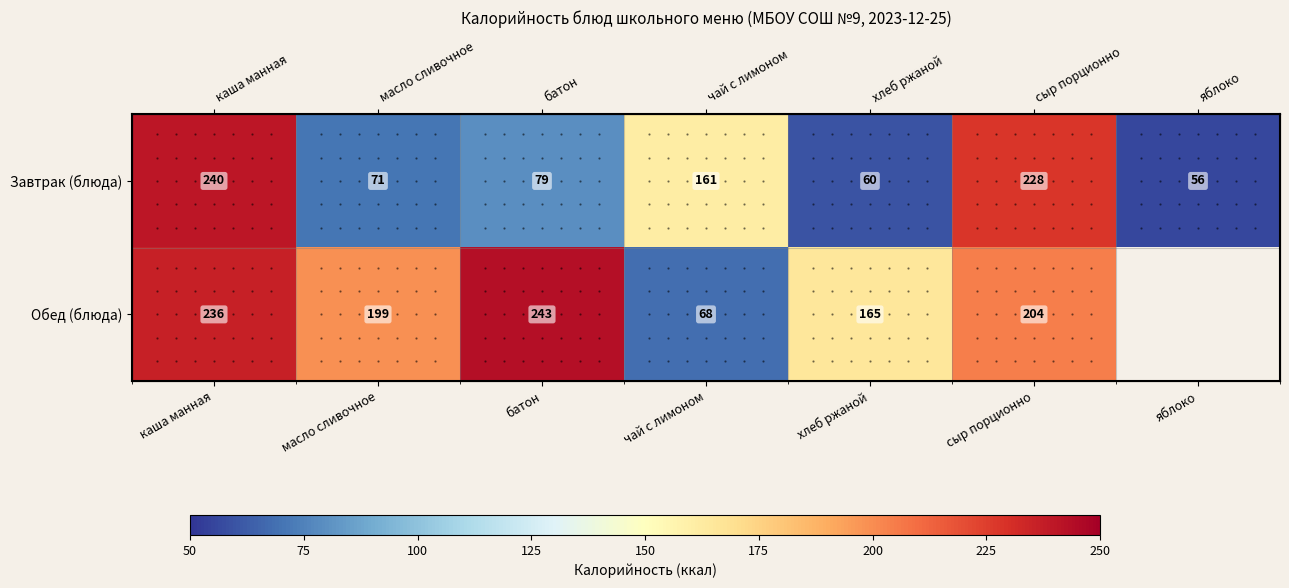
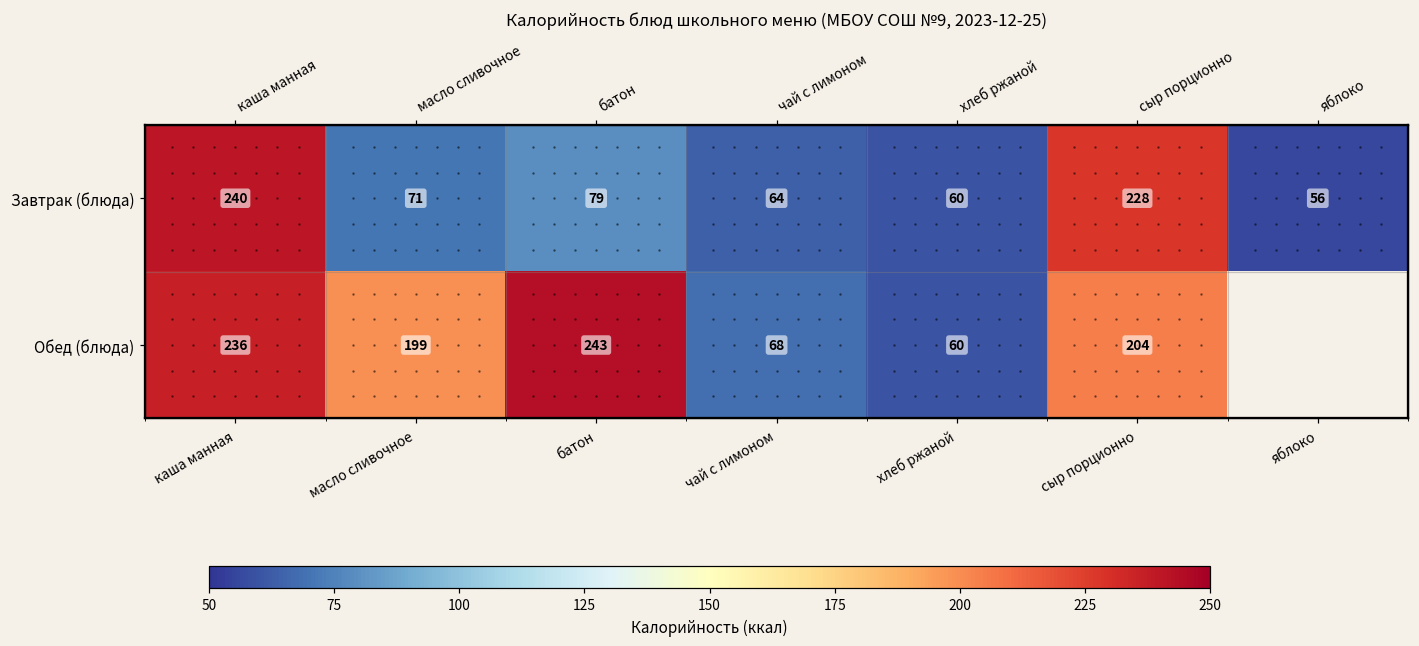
Завтрак (блюда), чай с лимоном: 161 -> 64
Обед (блюда), хлеб ржаной: 165 -> 60
